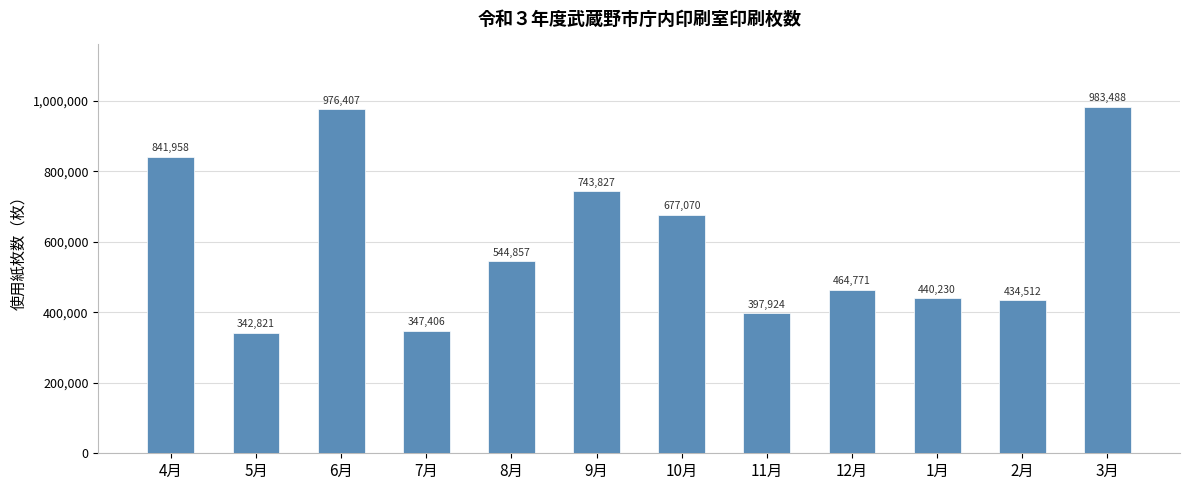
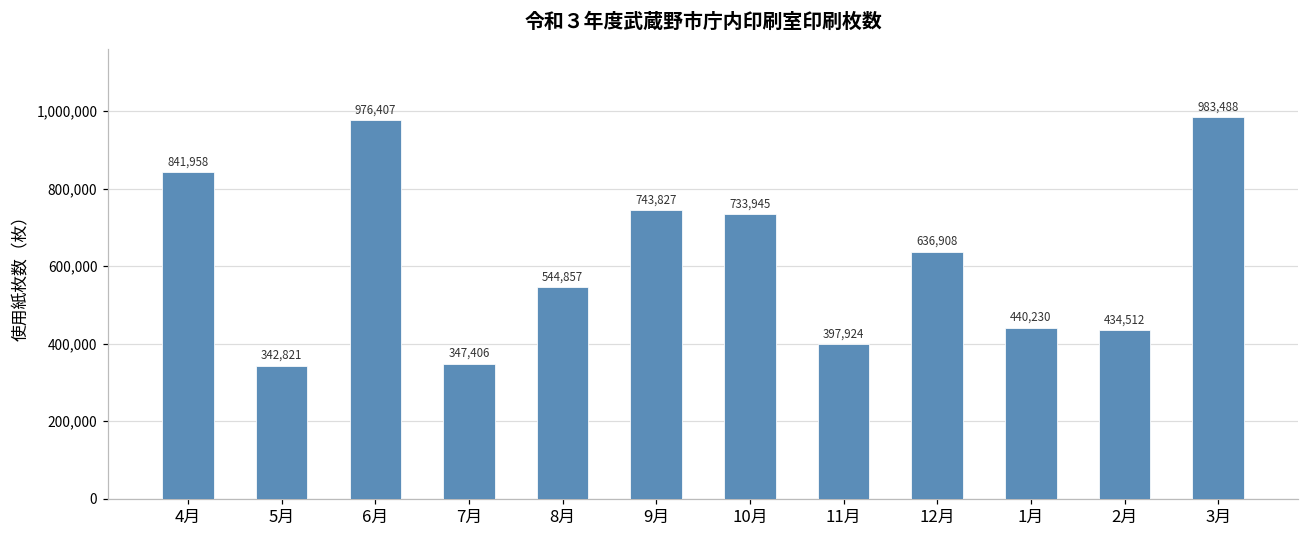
10月: 677,070 -> 733,945
12月: 464,771 -> 636,908
